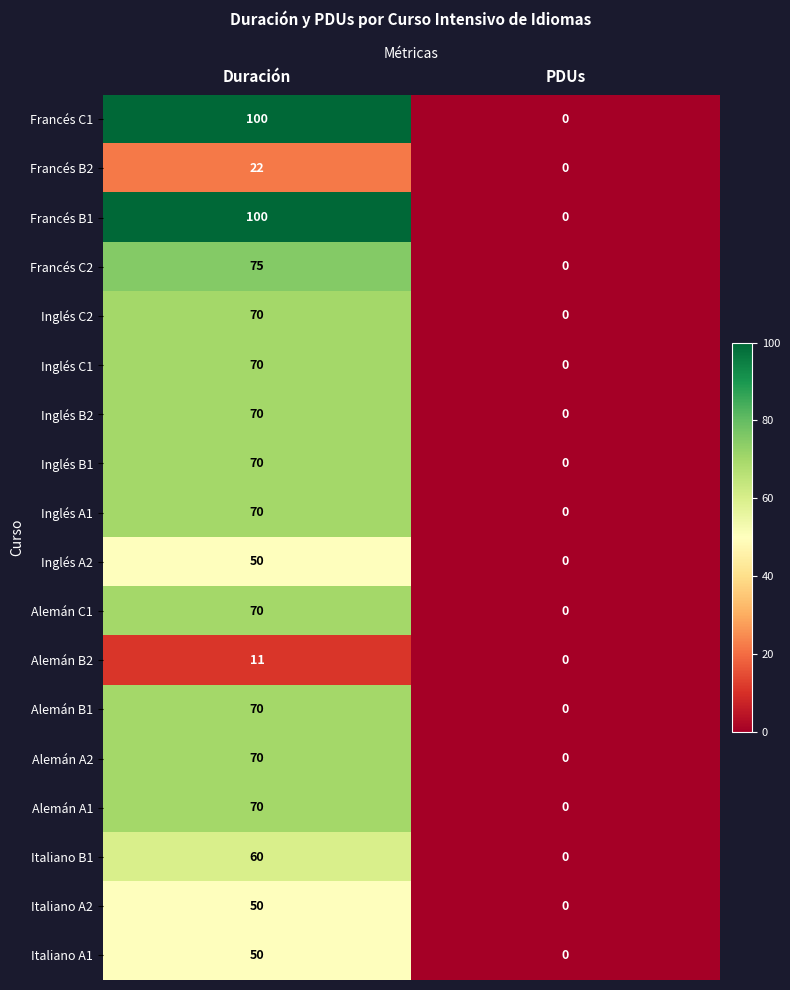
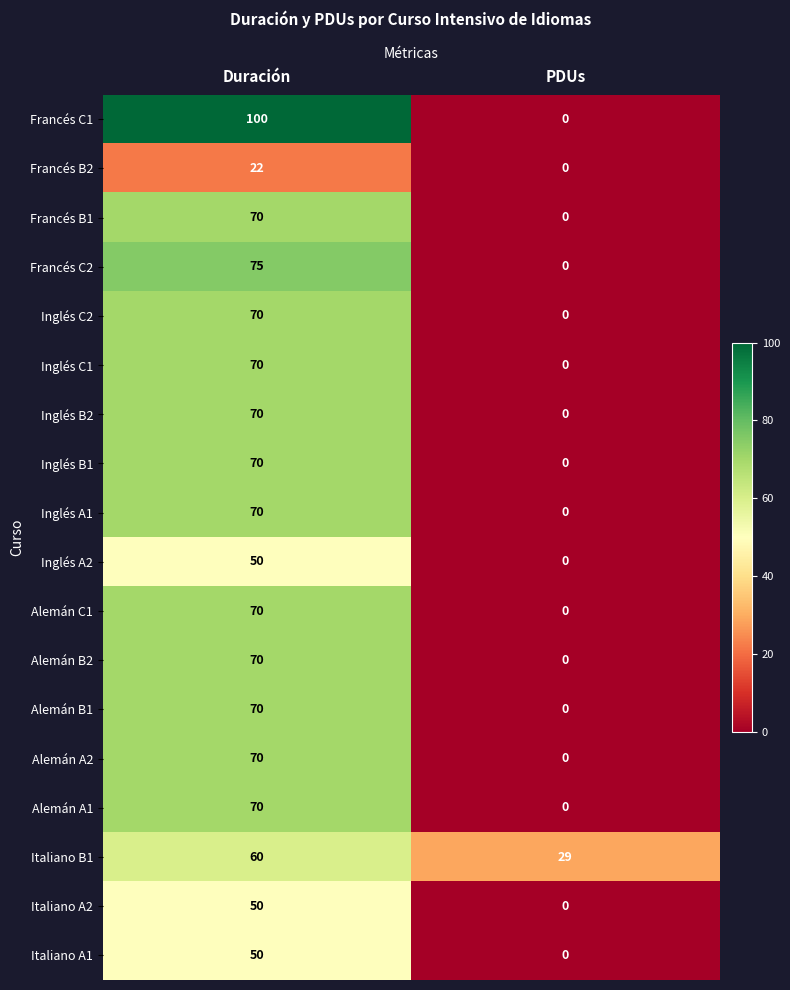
Francés B1, Duración: 100 -> 70
Alemán B2, Duración: 11 -> 70
Italiano B1, PDUs: 0 -> 29
